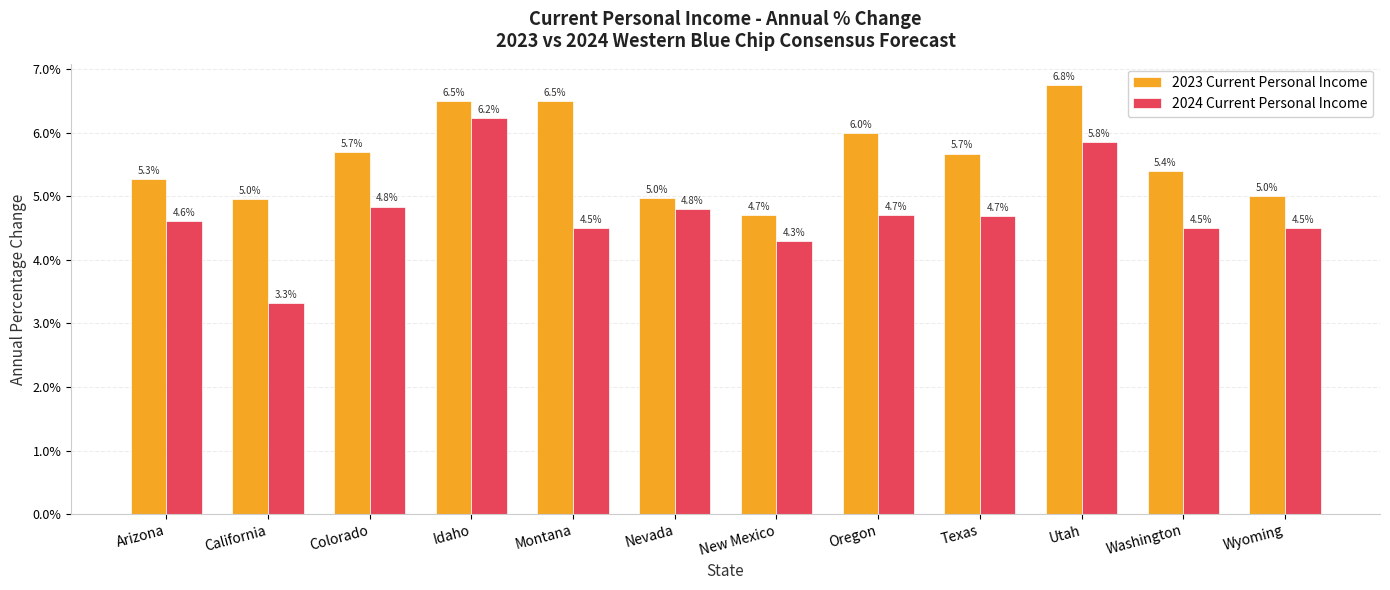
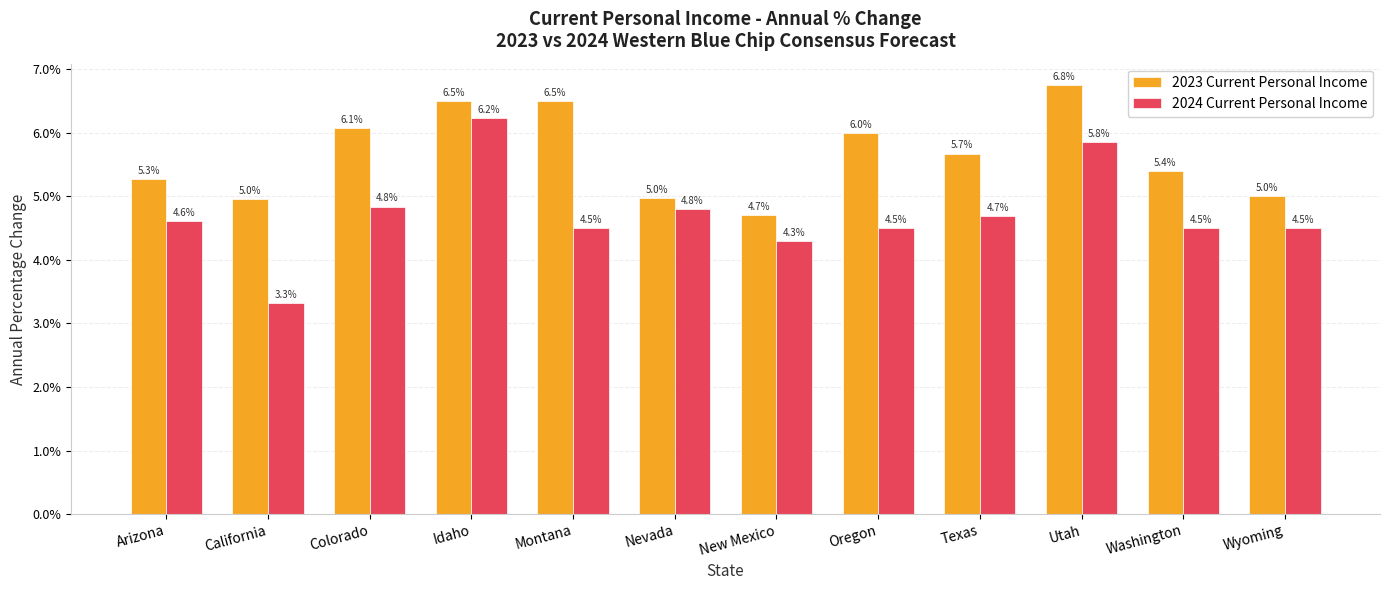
2023 Current Personal Income, Colorado: 5.7% -> 6.1%
2024 Current Personal Income, Oregon: 4.7% -> 4.5%
